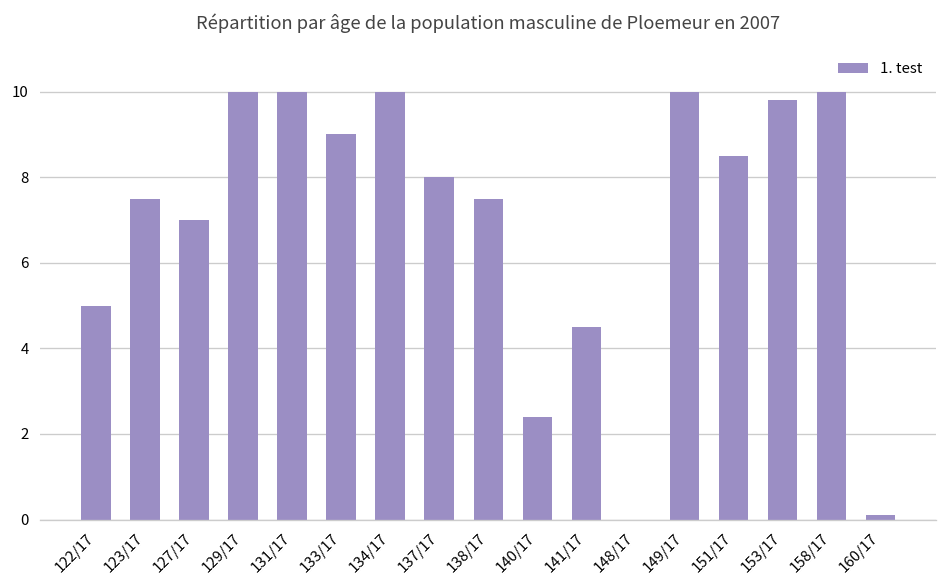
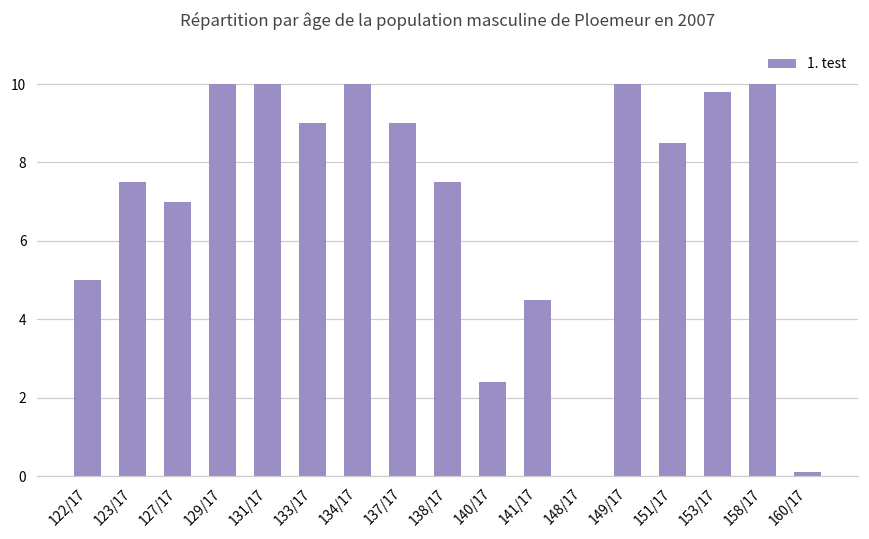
137/17: 8 -> 9
